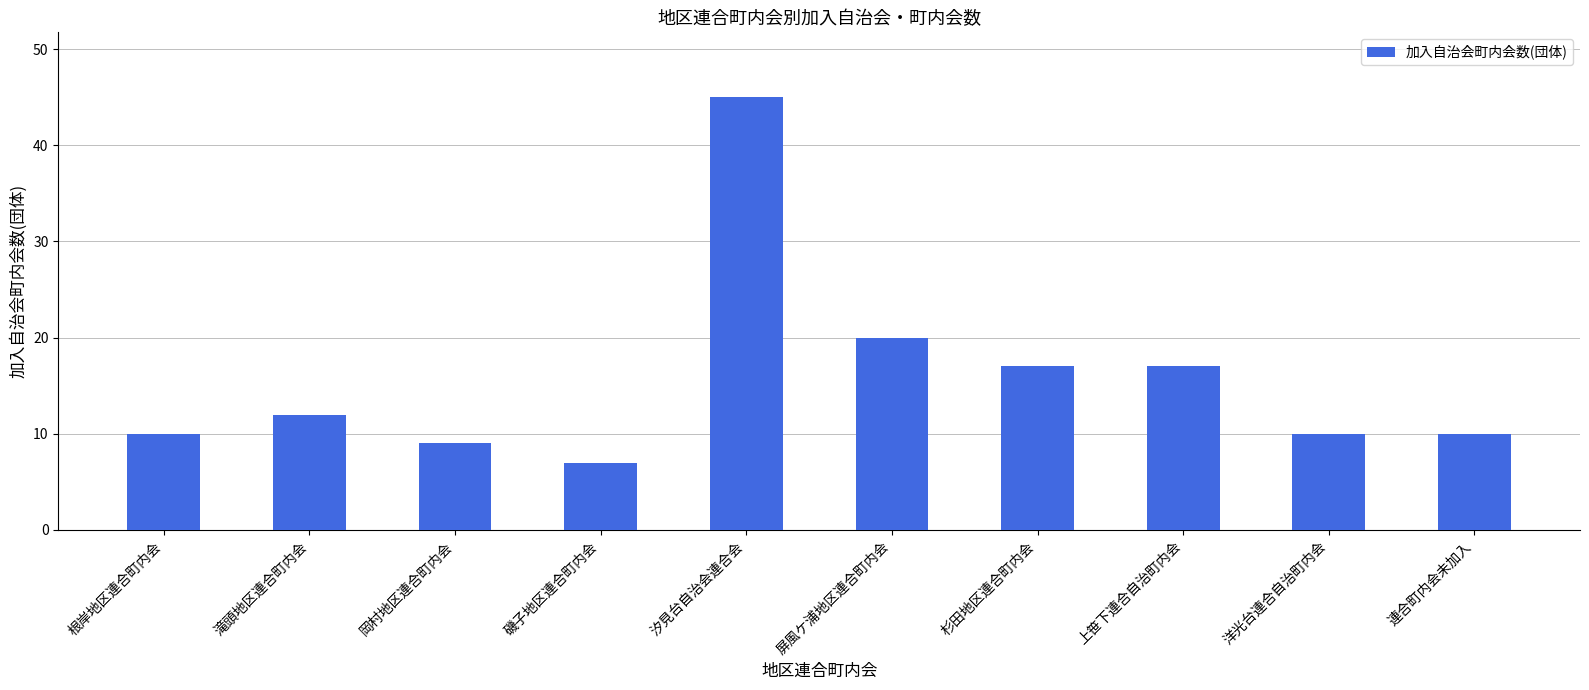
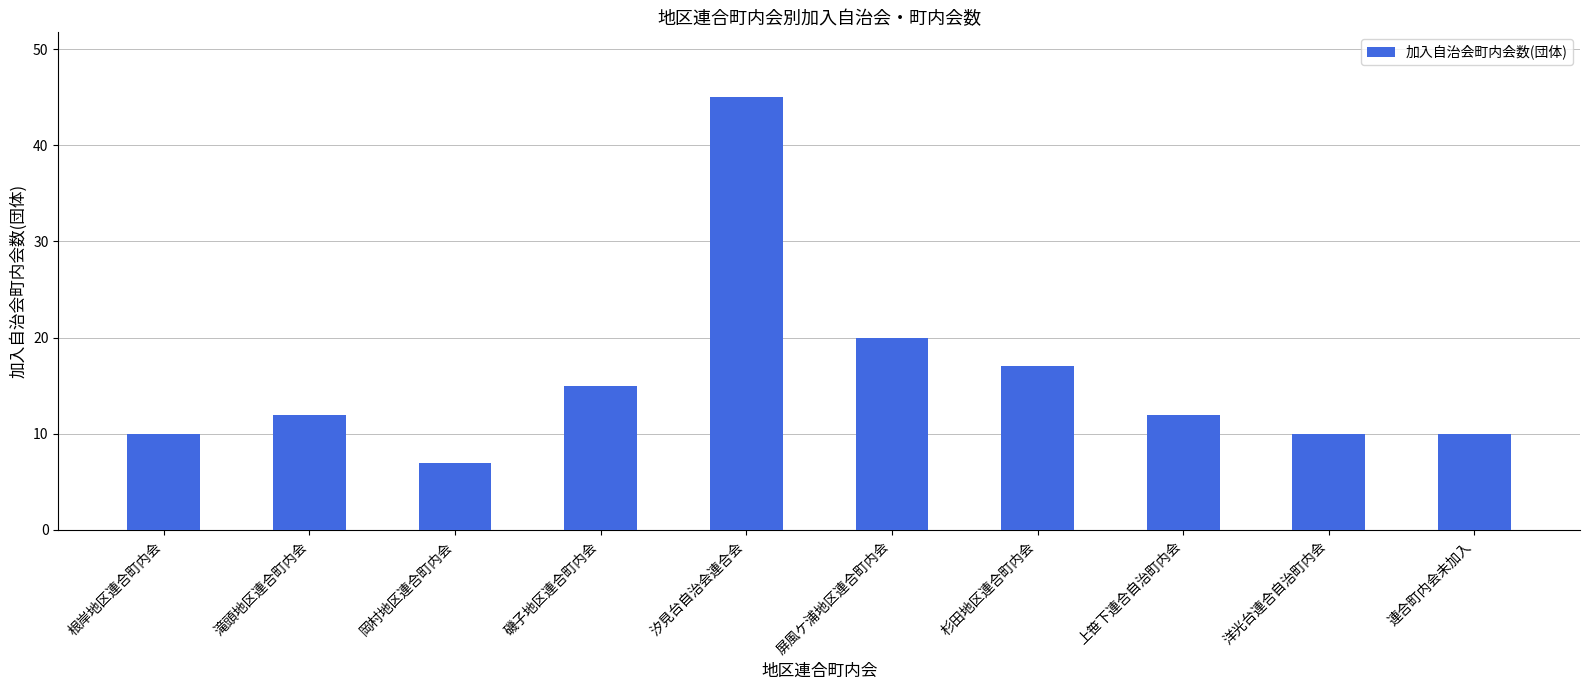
岡村地区連合町内会: 9 -> 7
磯子地区連合町内会: 7 -> 15
上笹下連合自治町内会: 17 -> 12
